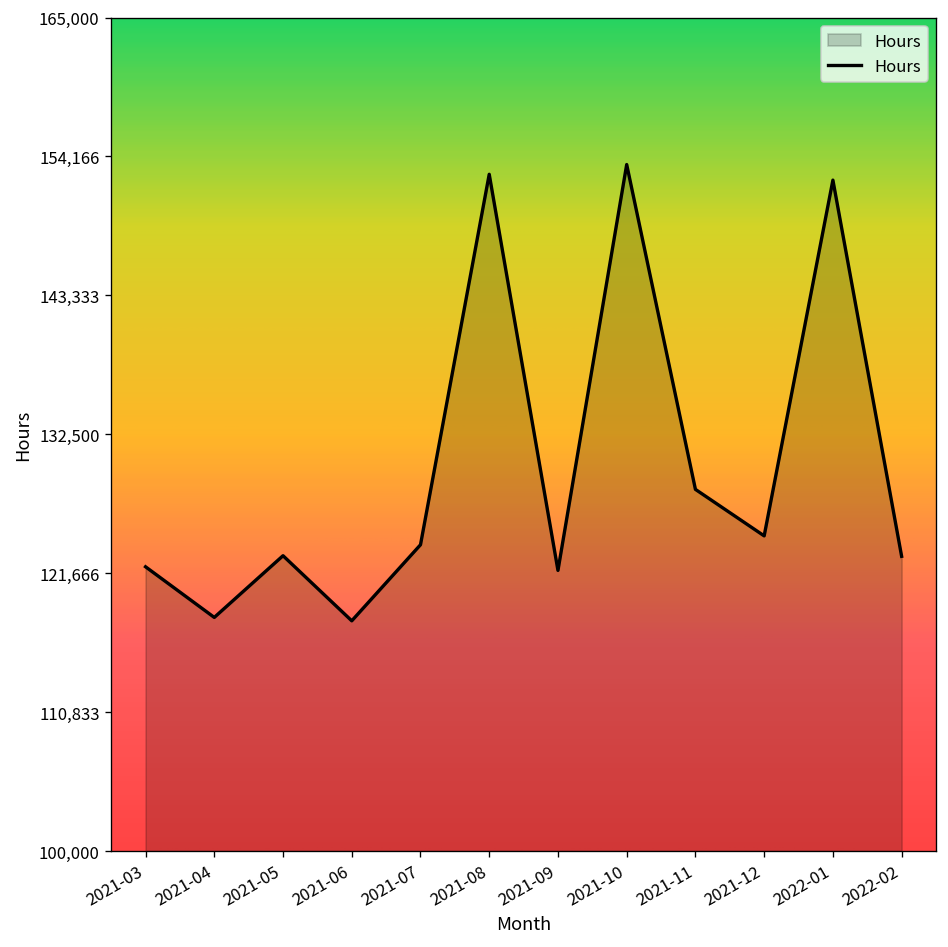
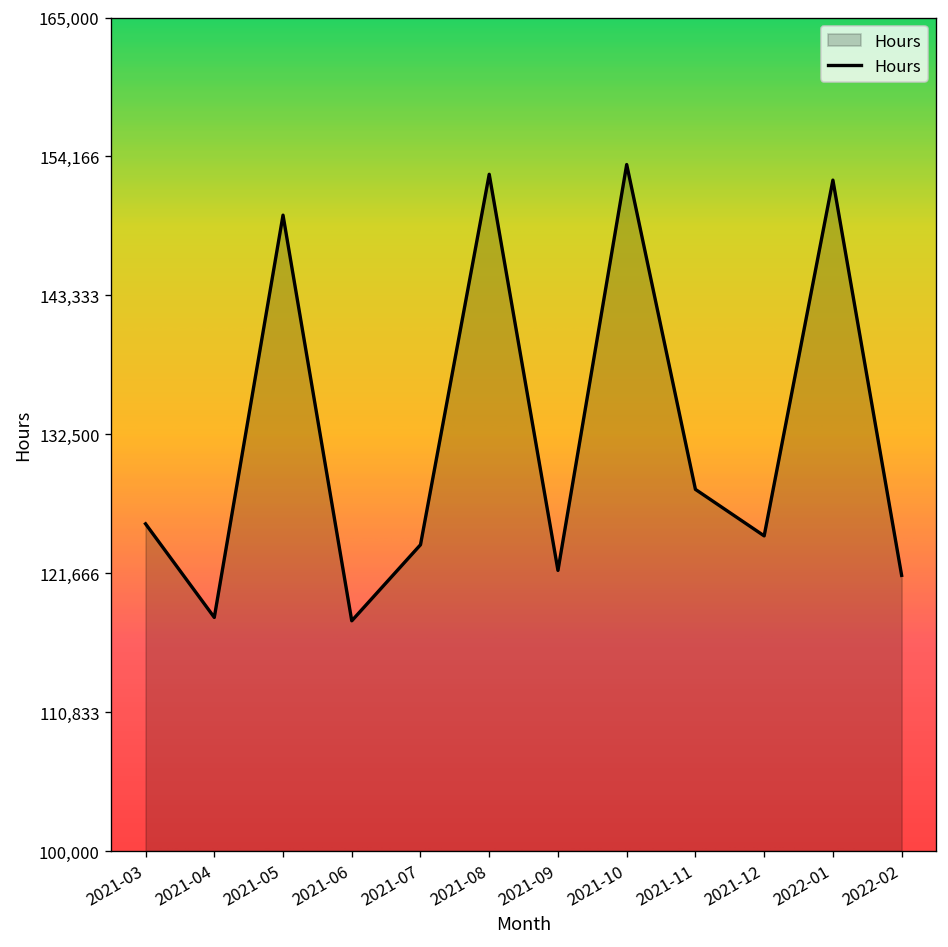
2021-03: 122,200 -> 125,500
2021-05: 123,000 -> 149,600
2022-02: 123,000 -> 121,500
